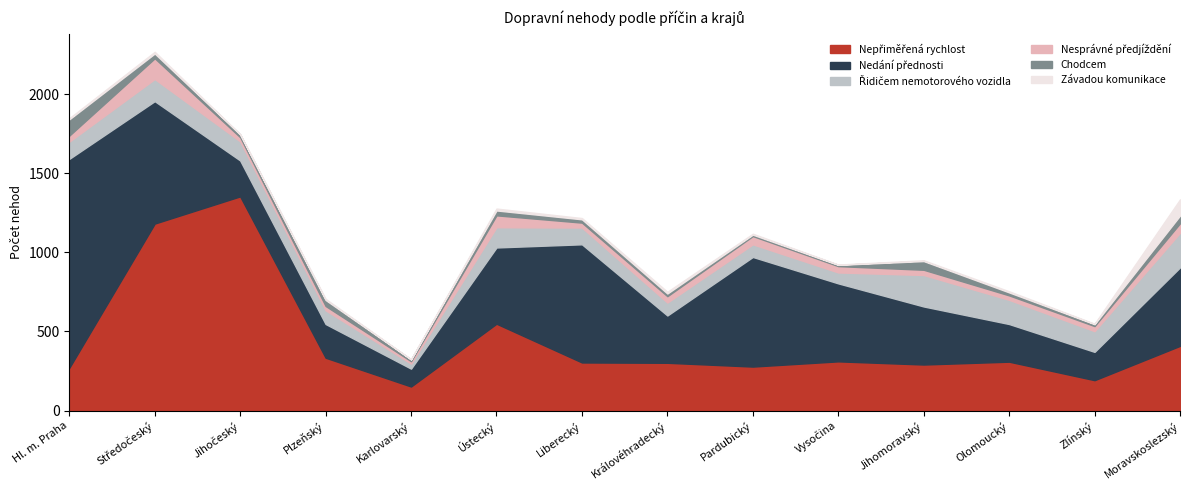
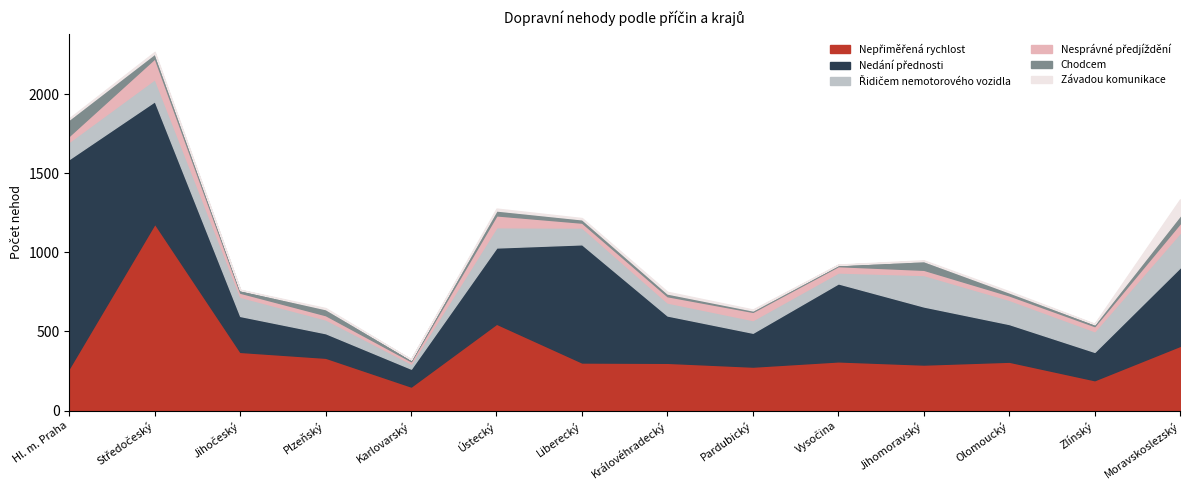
Nepřiměřená rychlost, Jihočeský: 1350 -> 370
Nedání přednosti, Plzeňský: 210 -> 160
Nedání přednosti, Pardubický: 690 -> 210
